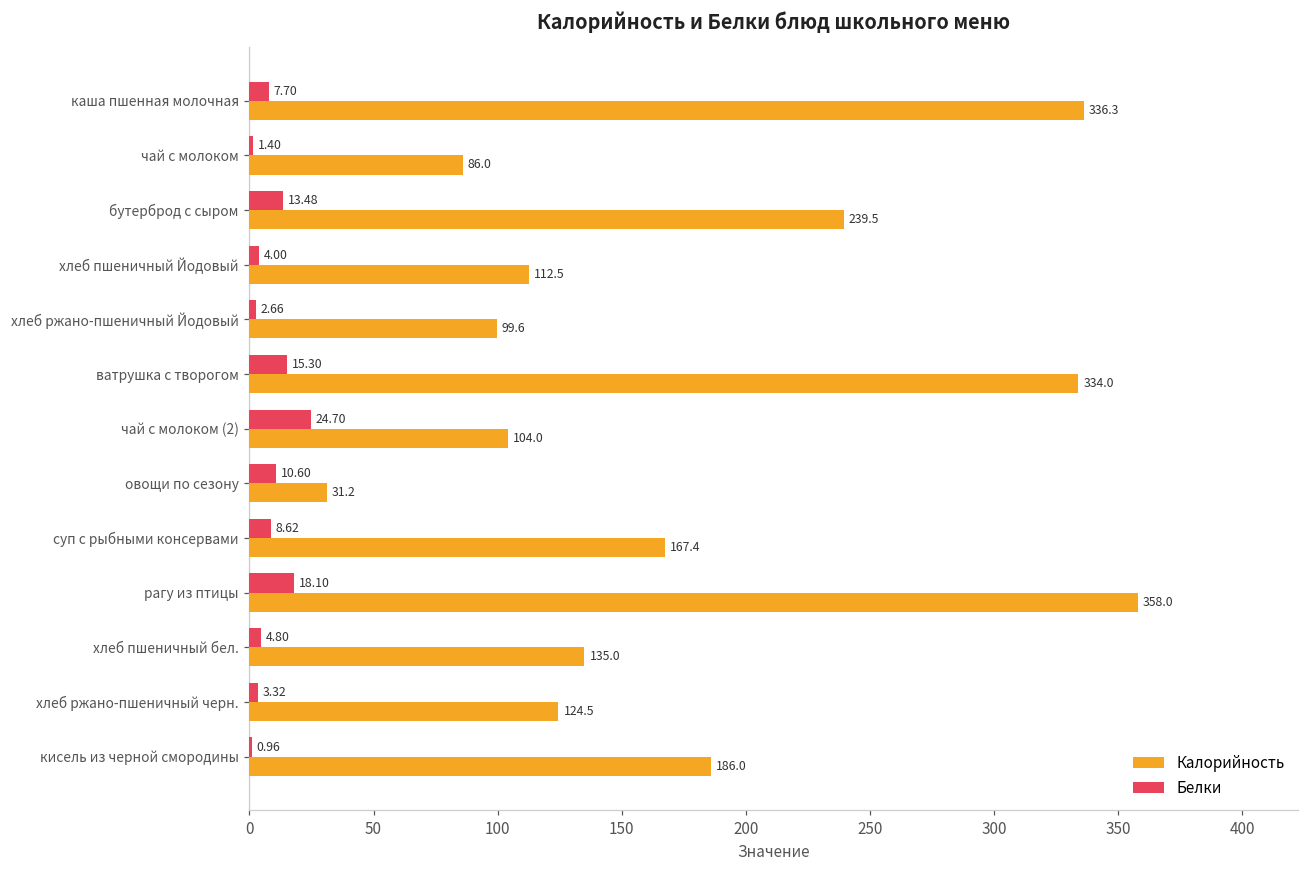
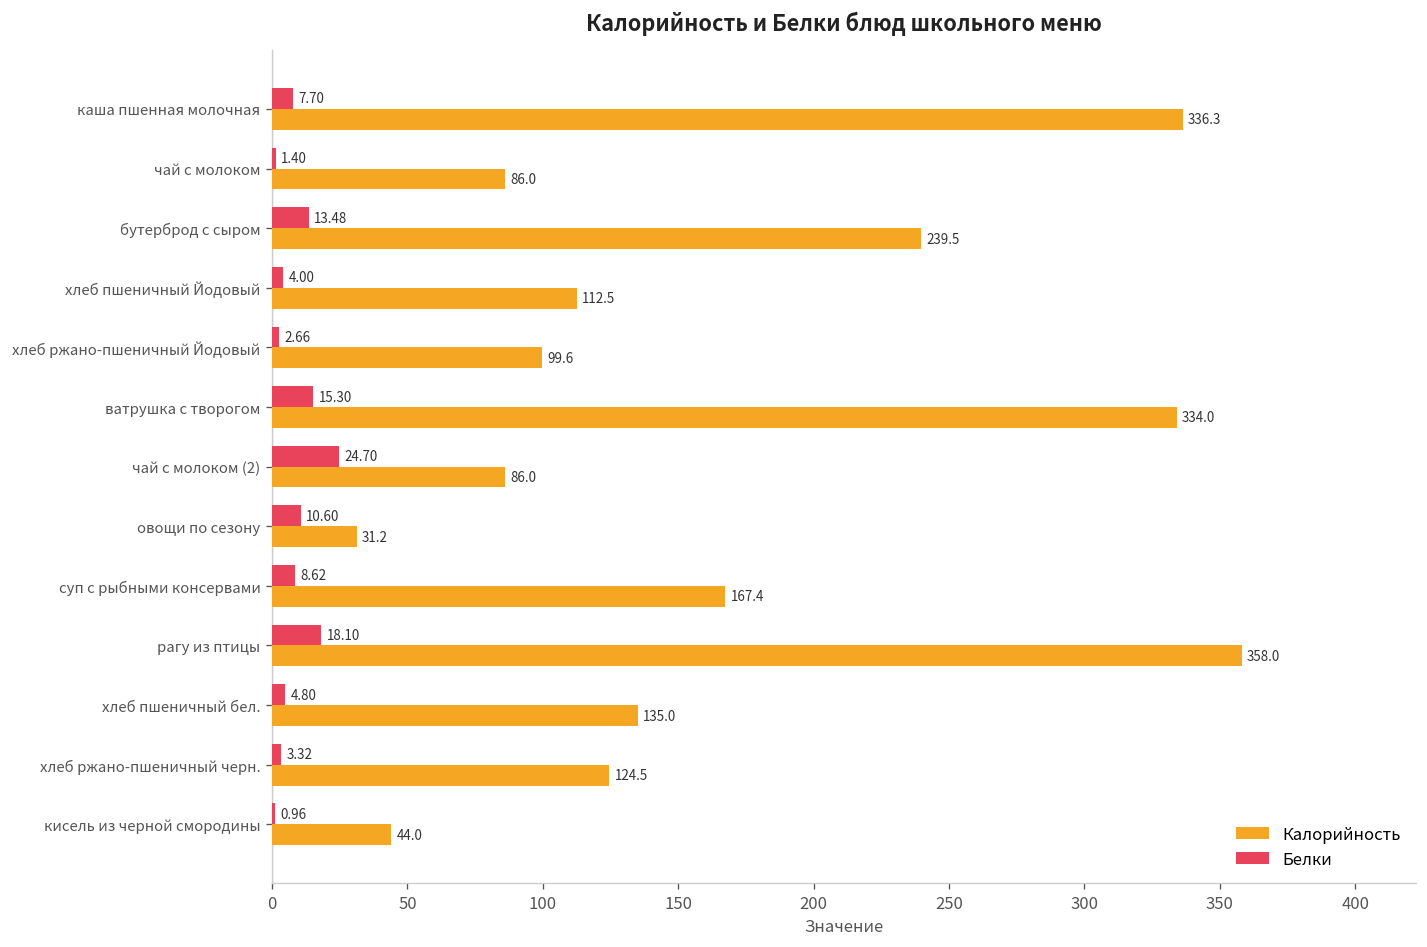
Калорийность, чай с молоком (2): 104.0 -> 86.0
Калорийность, кисель из черной смородины: 186.0 -> 44.0
